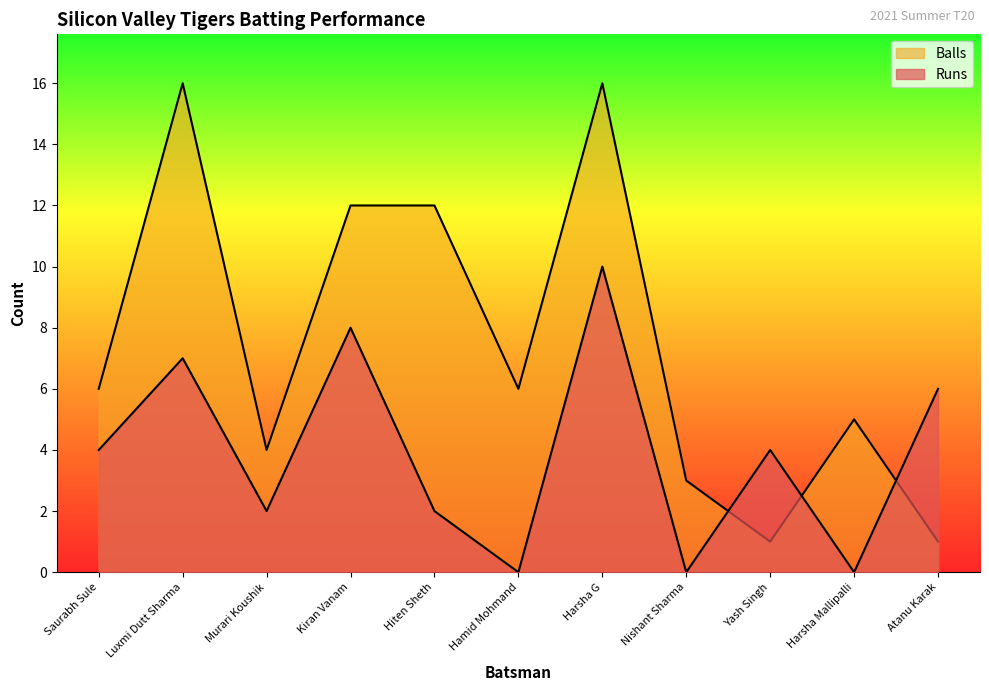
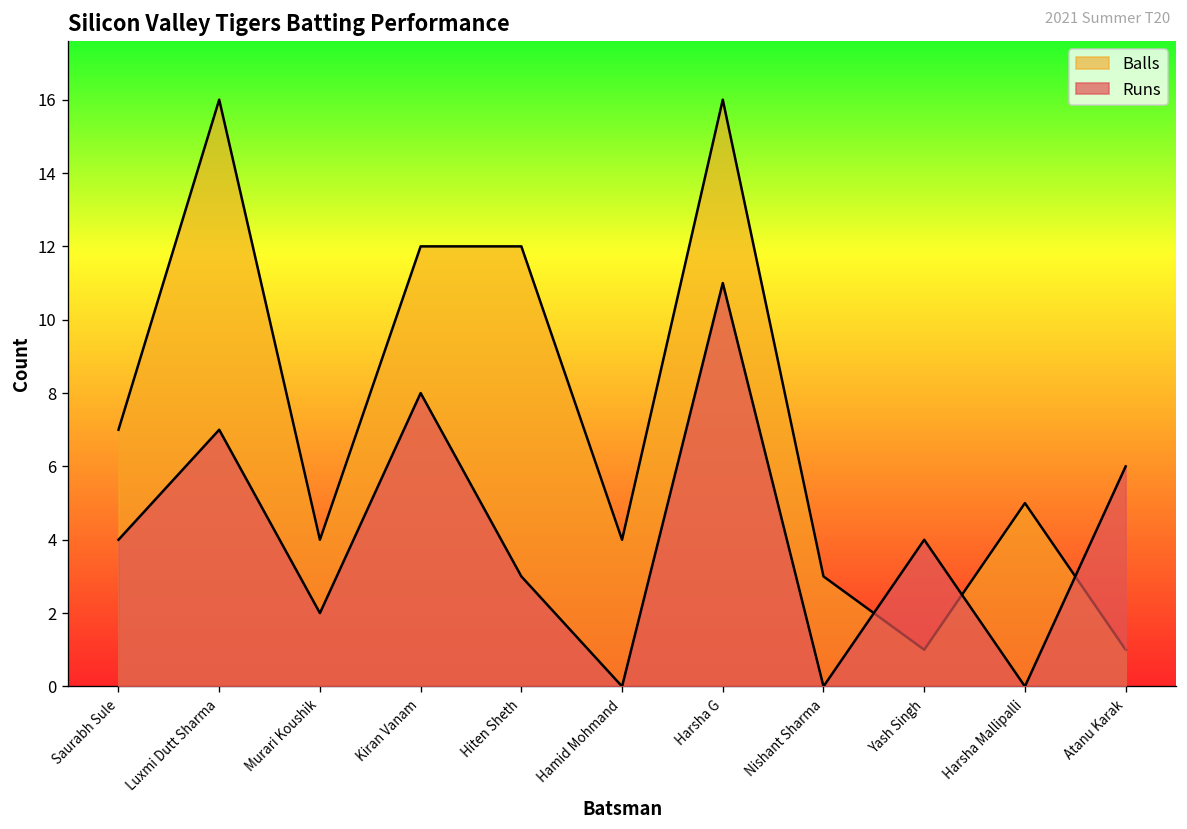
Balls, Saurabh Sule: 6 -> 7
Runs, Hiten Sheth: 2 -> 3
Balls, Hamid Mohmand: 6 -> 4
Runs, Harsha G: 10 -> 11
